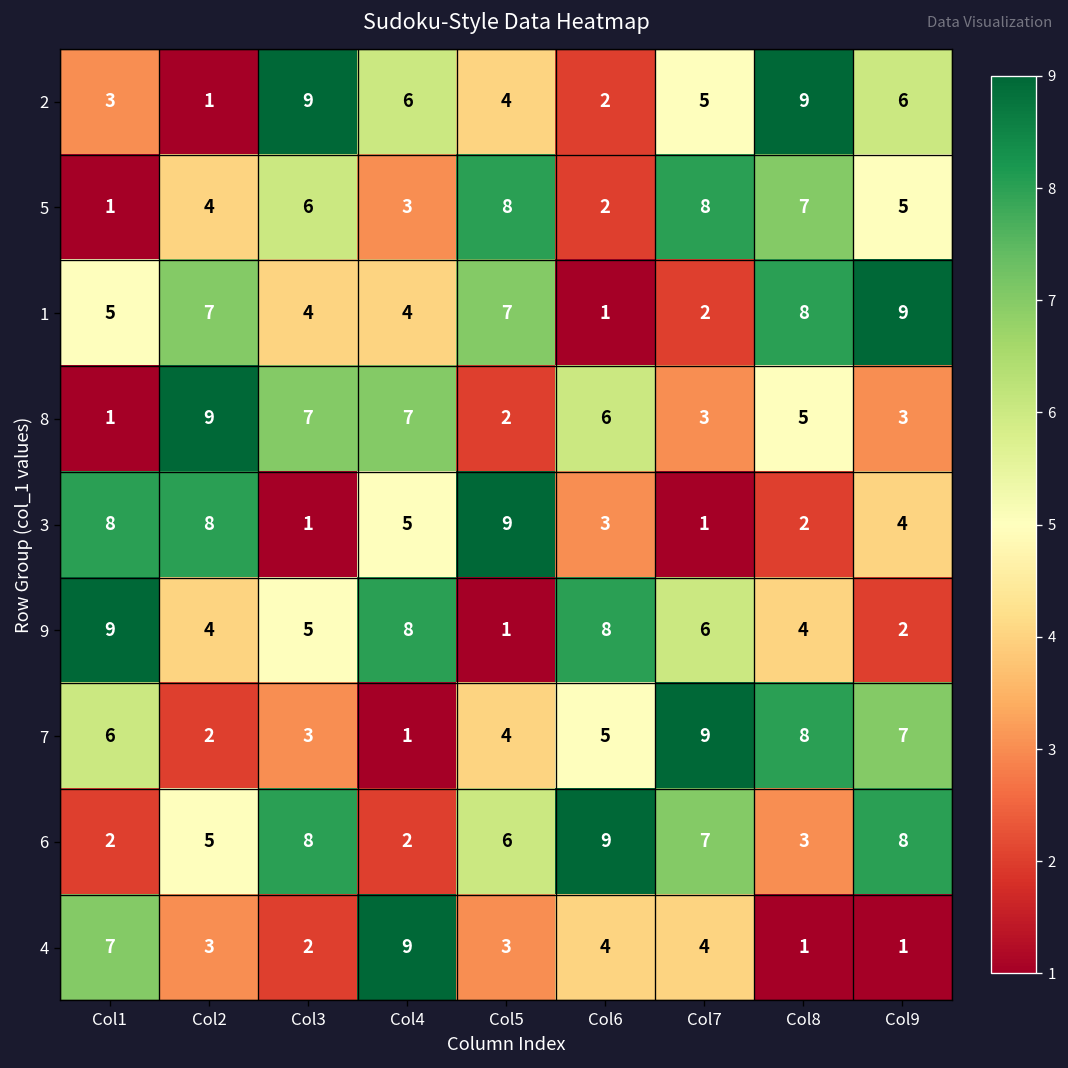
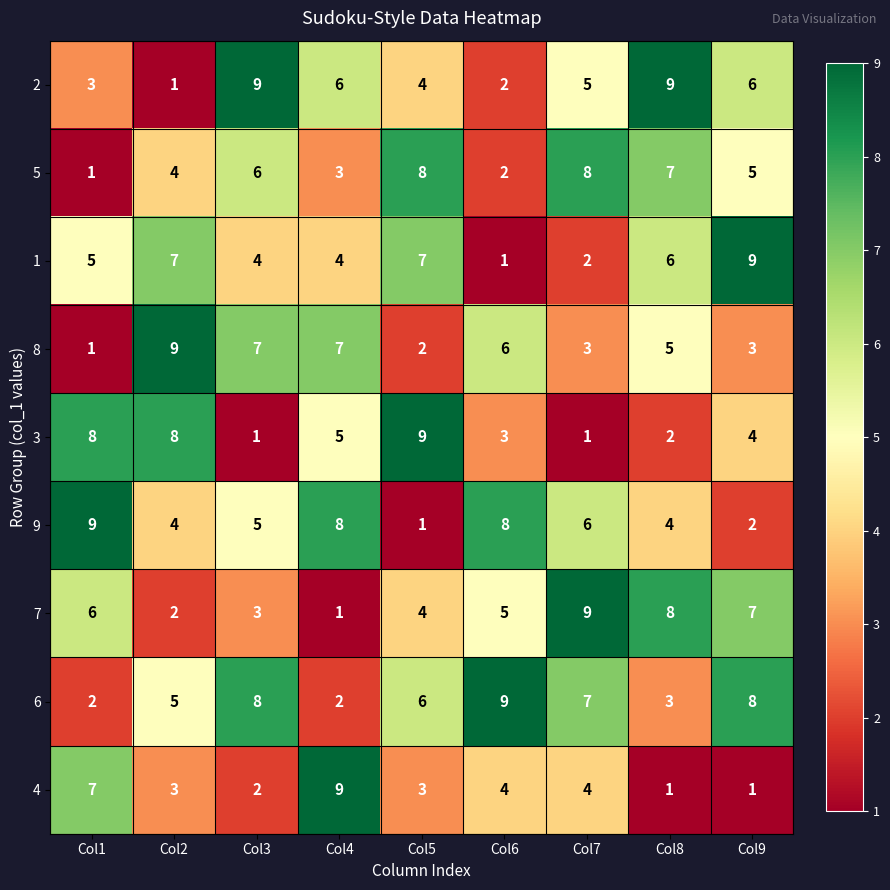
1, Col8: 8 -> 6
